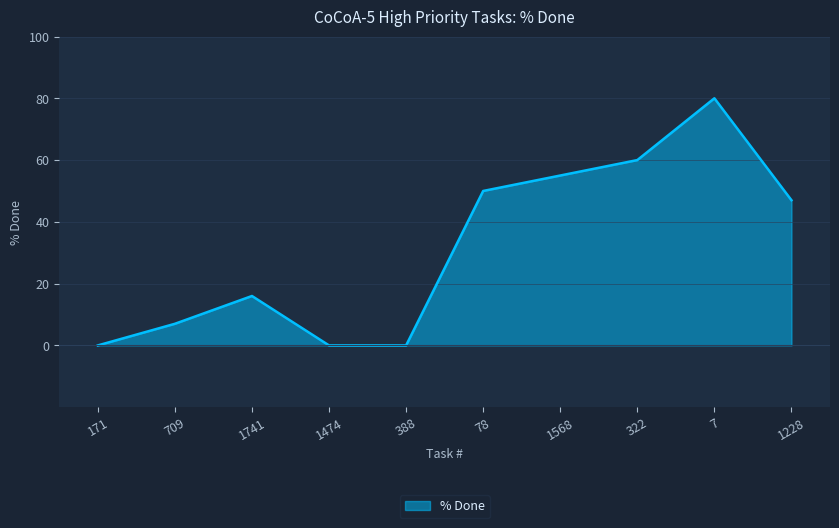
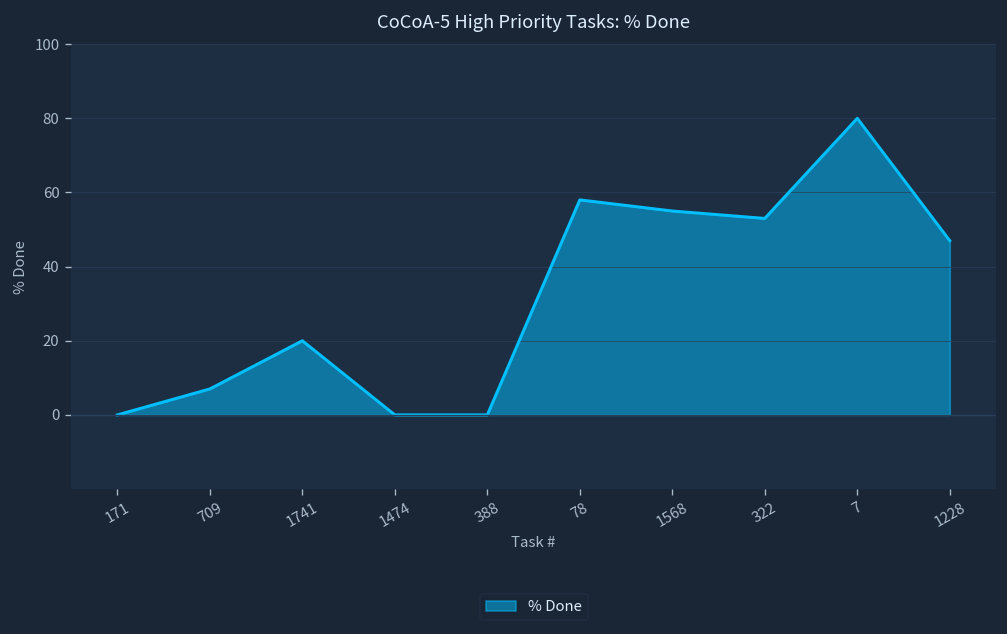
1741: 16 -> 20
78: 50 -> 58
322: 60 -> 53
